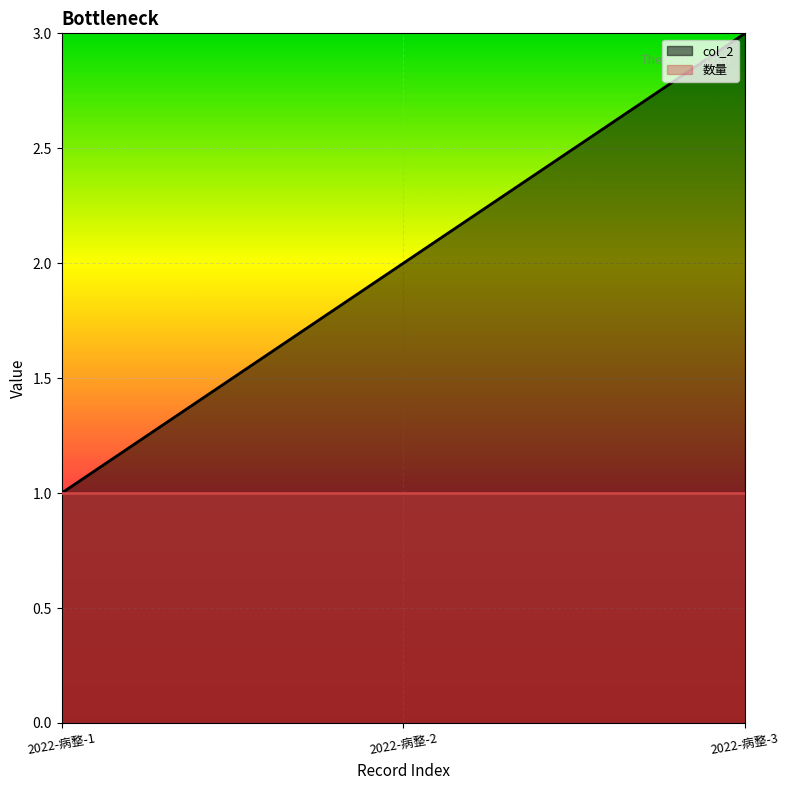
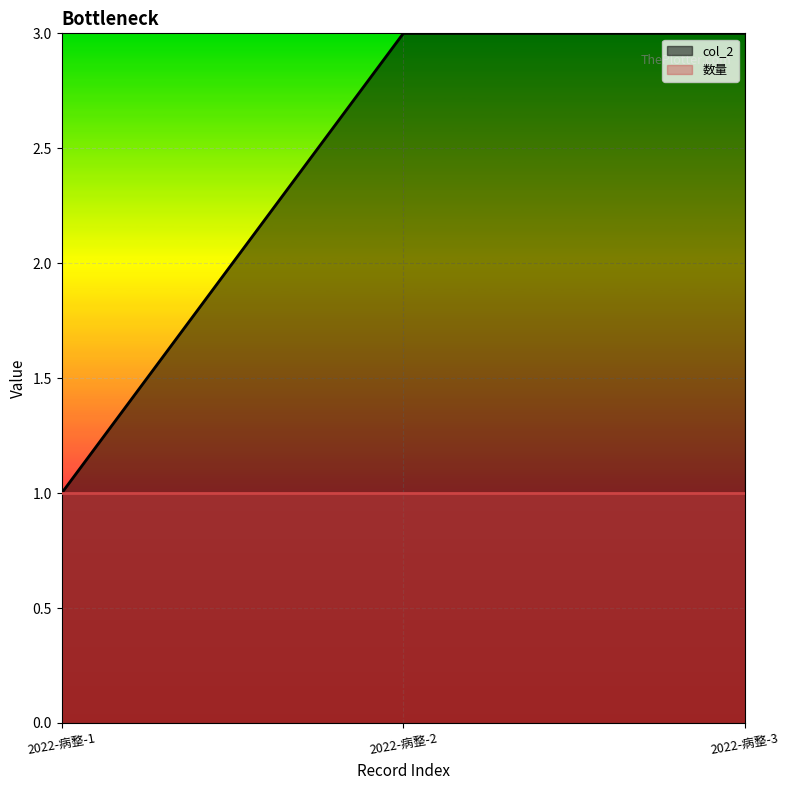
col_2, 2022-病整-2: 2 -> 3
